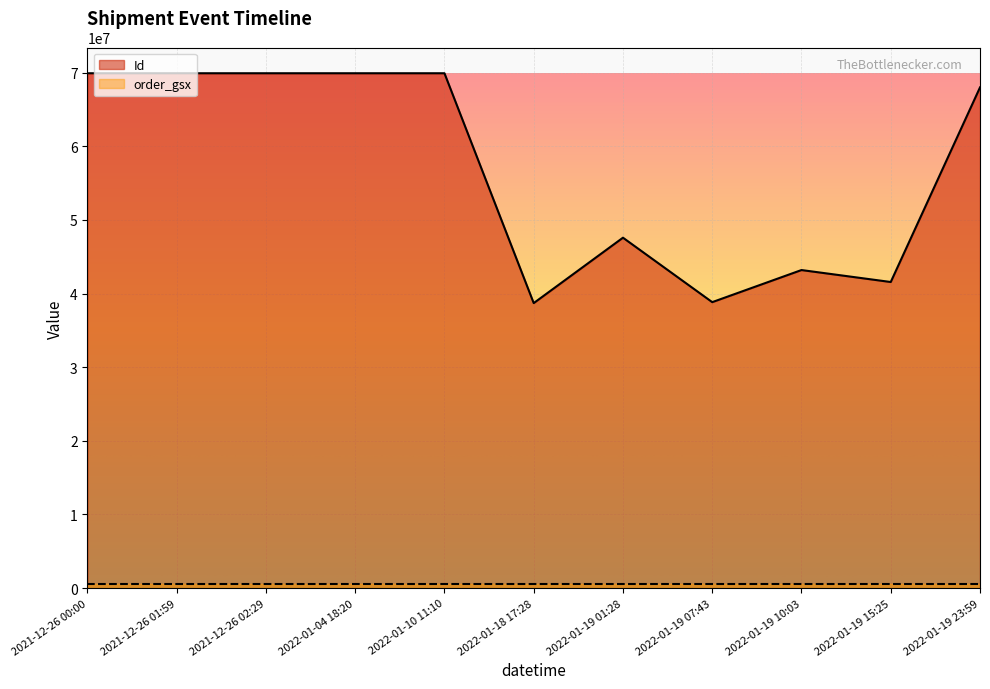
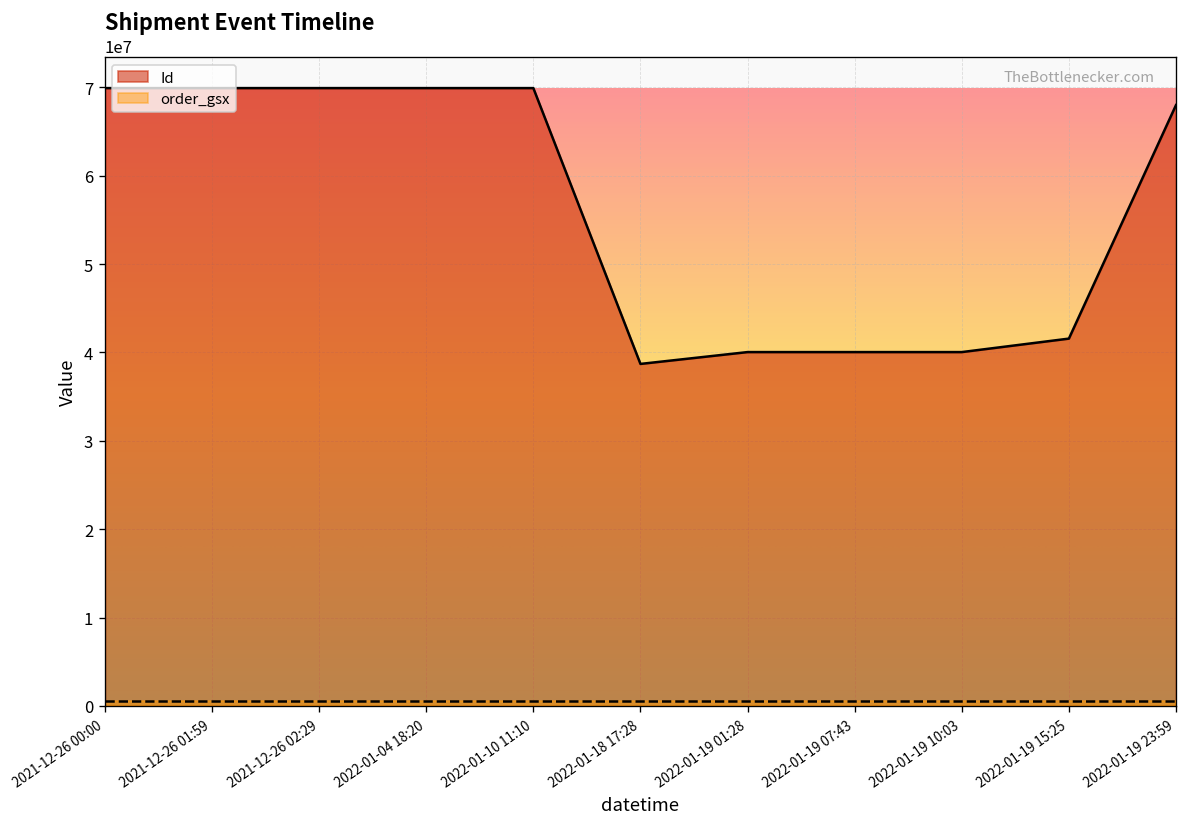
Id, 2022-01-19 01:28: 48000000 -> 40000000
Id, 2022-01-19 07:43: 39000000 -> 40000000
Id, 2022-01-19 10:03: 43000000 -> 40000000
